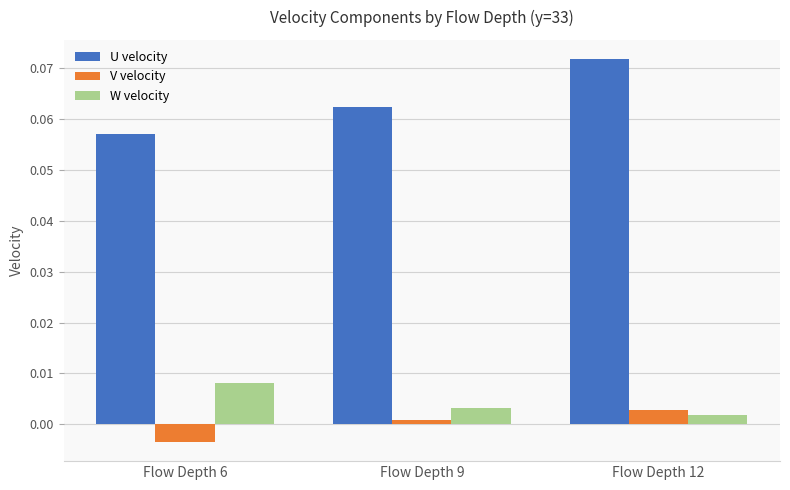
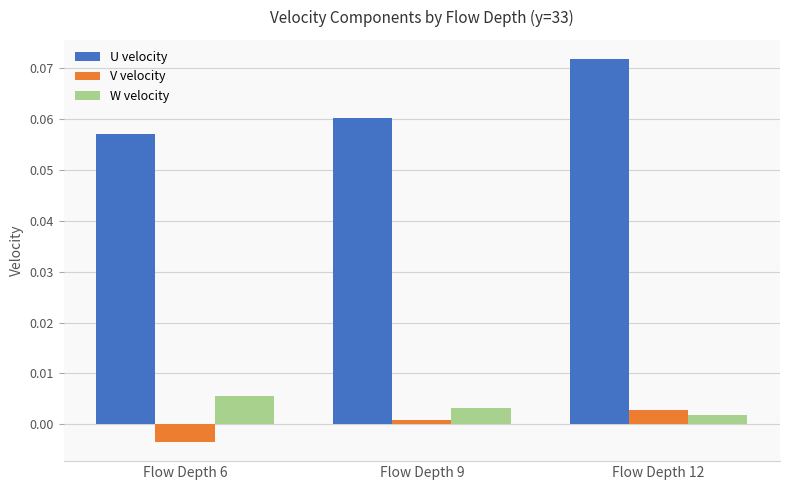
W velocity, Flow Depth 6: 0.008 -> 0.006
U velocity, Flow Depth 9: 0.062 -> 0.060
